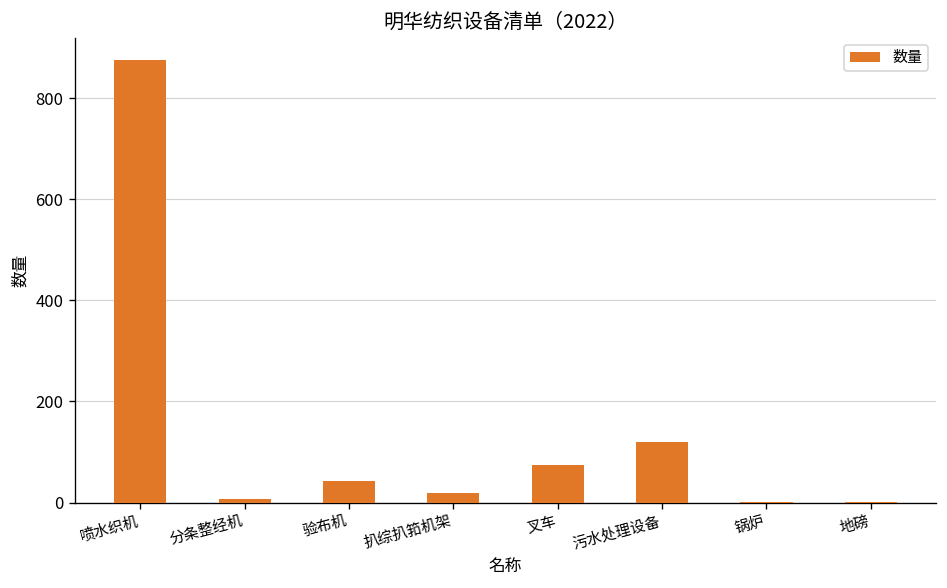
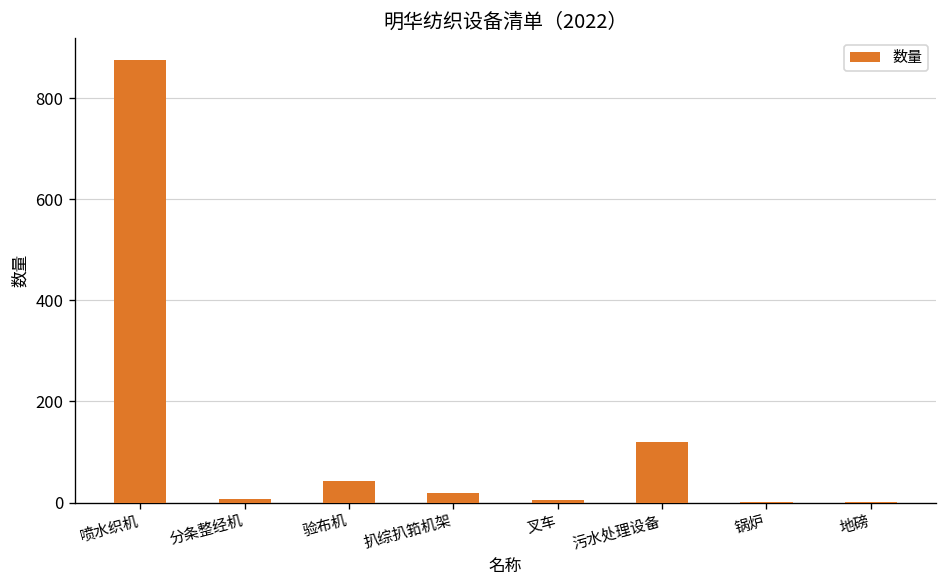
叉车: 80 -> 0
